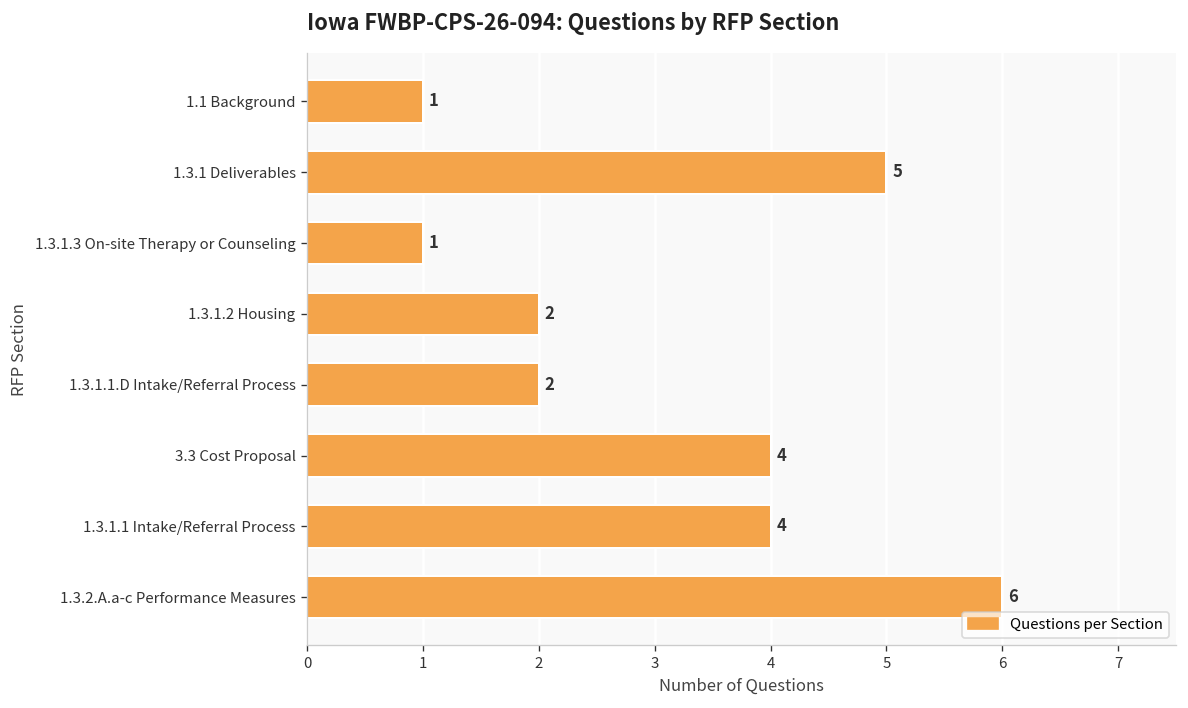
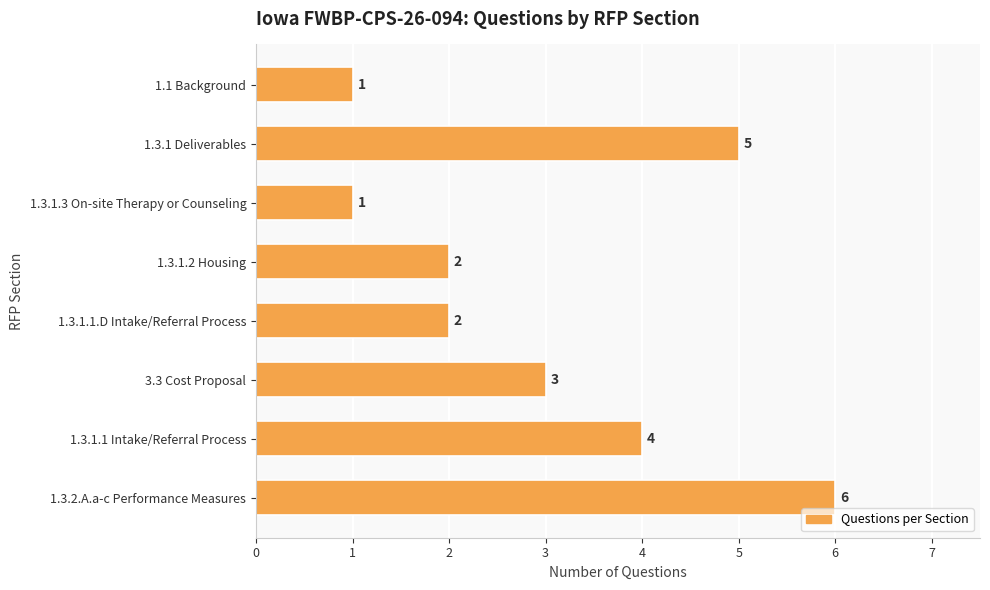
3.3 Cost Proposal: 4 -> 3
